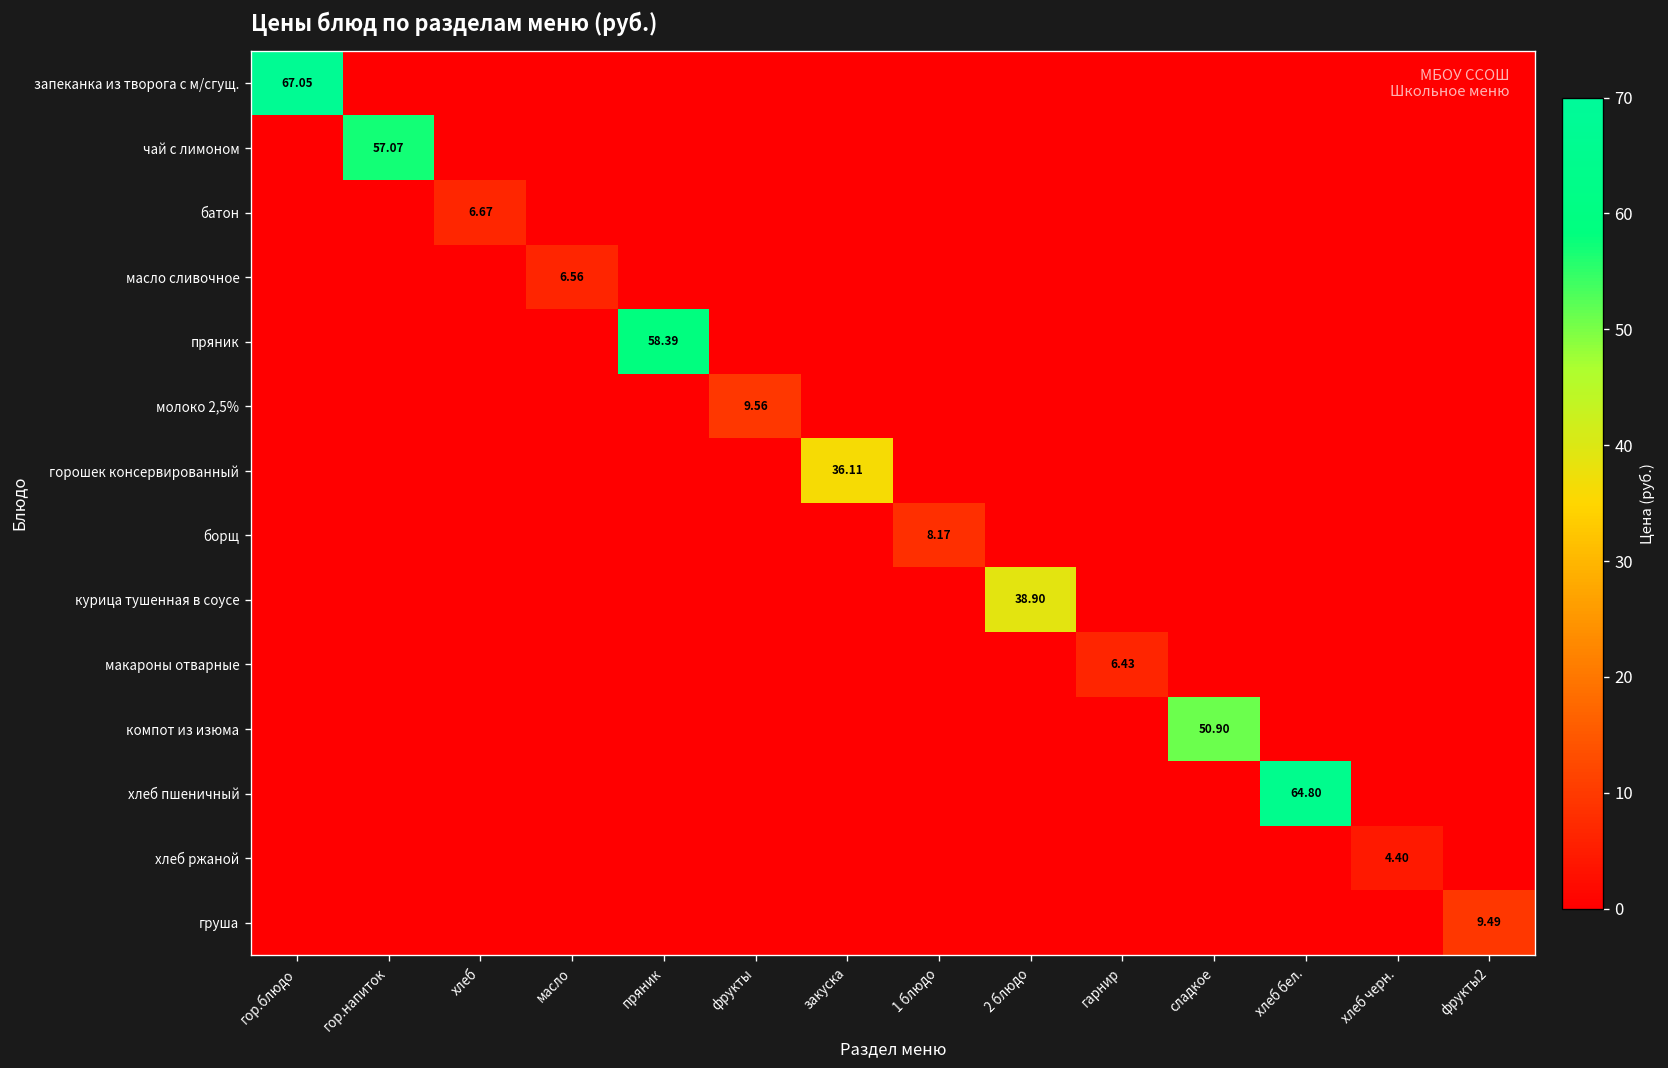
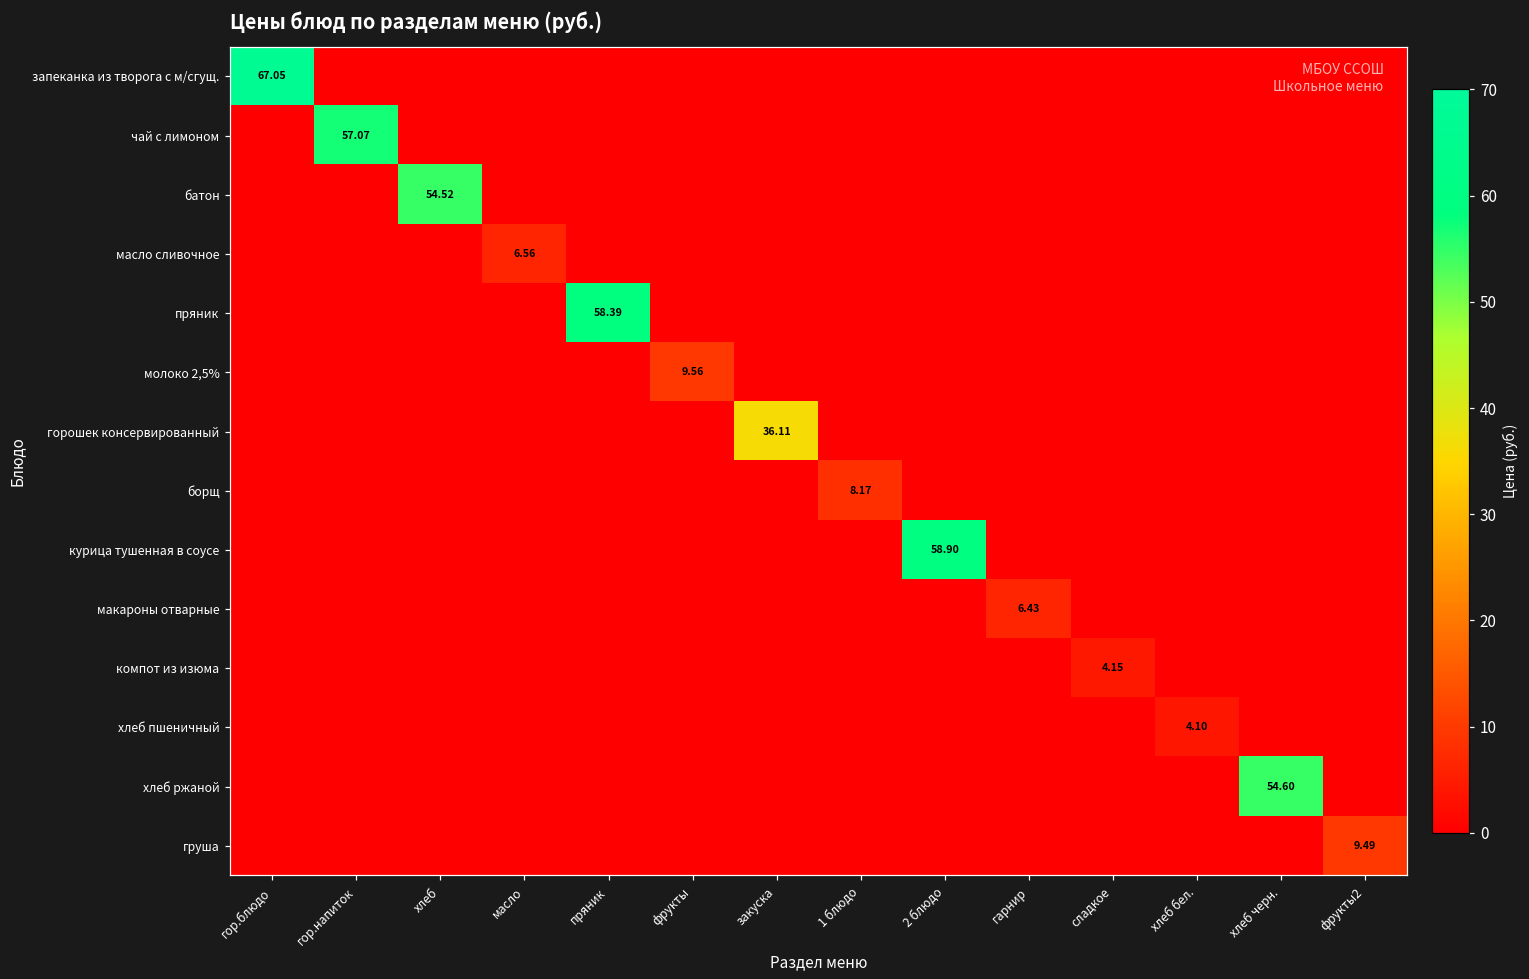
батон, хлеб: 6.67 -> 54.52
курица тушенная в соусе, 2 блюдо: 38.90 -> 58.90
компот из изюма, сладкое: 50.90 -> 4.15
хлеб пшеничный, хлеб бел.: 64.80 -> 4.10
хлеб ржаной, хлеб черн.: 4.40 -> 54.60
